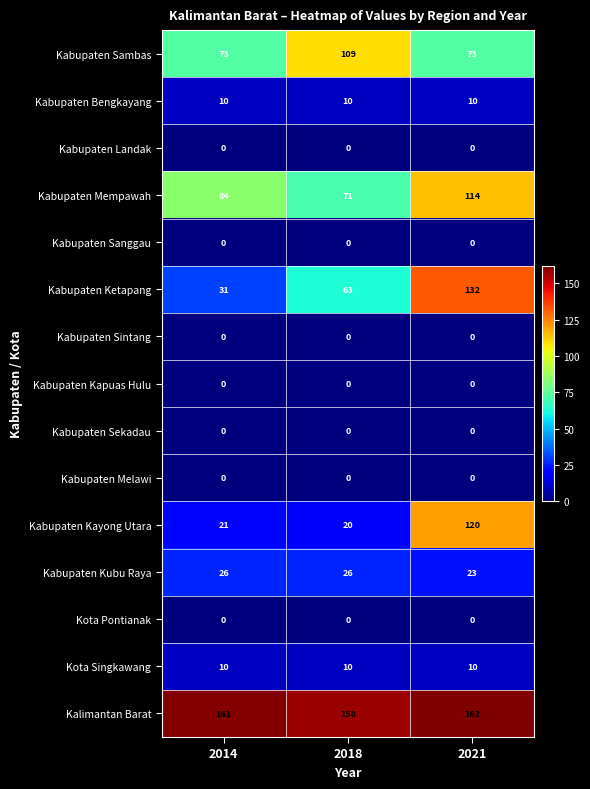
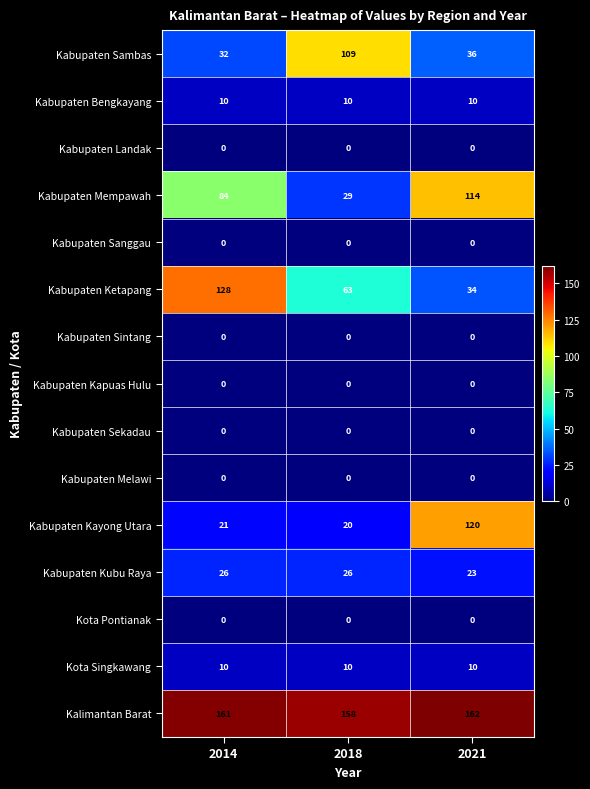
Kabupaten Sambas, 2014: 73 -> 32
Kabupaten Sambas, 2021: 73 -> 36
Kabupaten Mempawah, 2018: 71 -> 29
Kabupaten Ketapang, 2014: 31 -> 128
Kabupaten Ketapang, 2021: 132 -> 34
